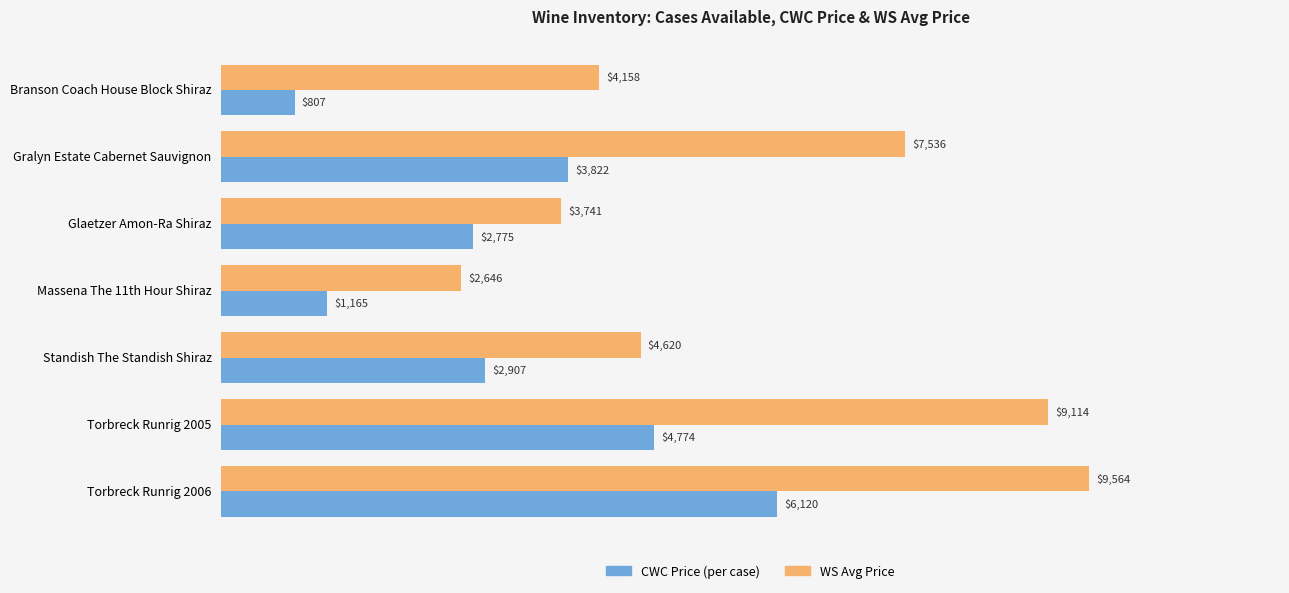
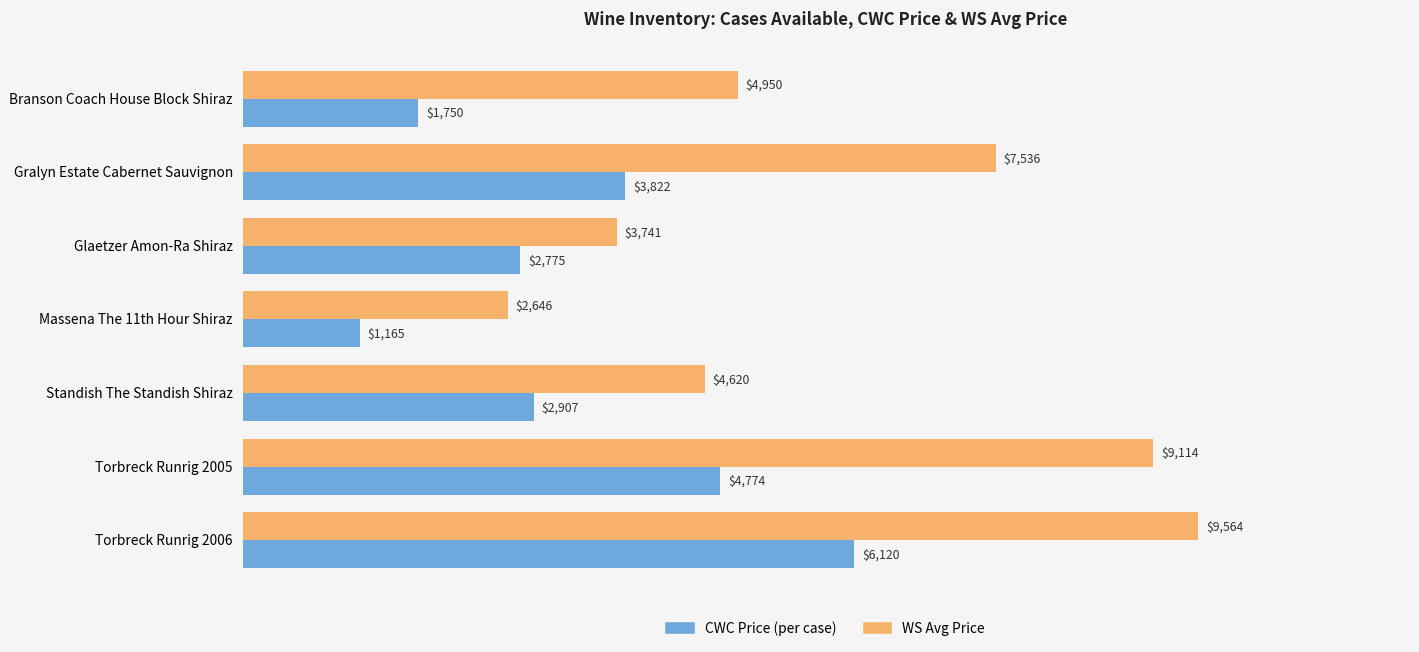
WS Avg Price, Branson Coach House Block Shiraz: $4,158 -> $4,950
CWC Price (per case), Branson Coach House Block Shiraz: $807 -> $1,750
